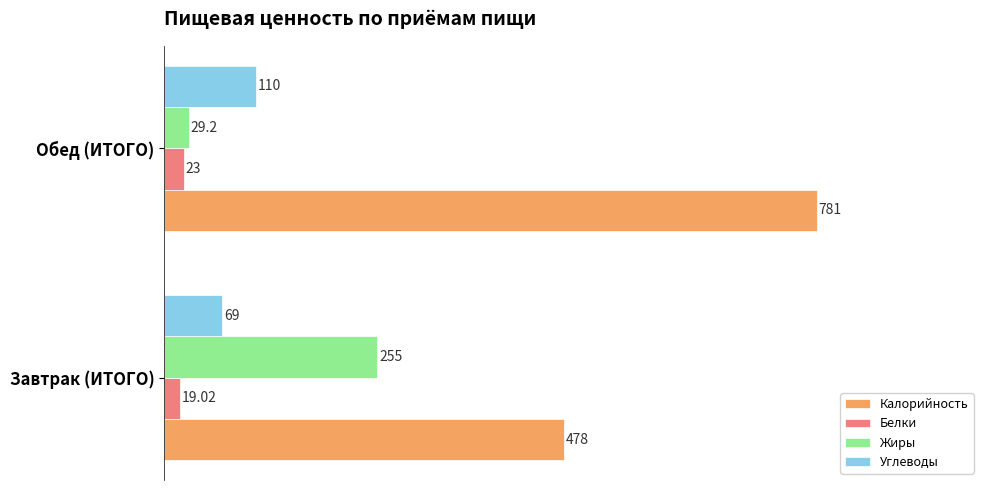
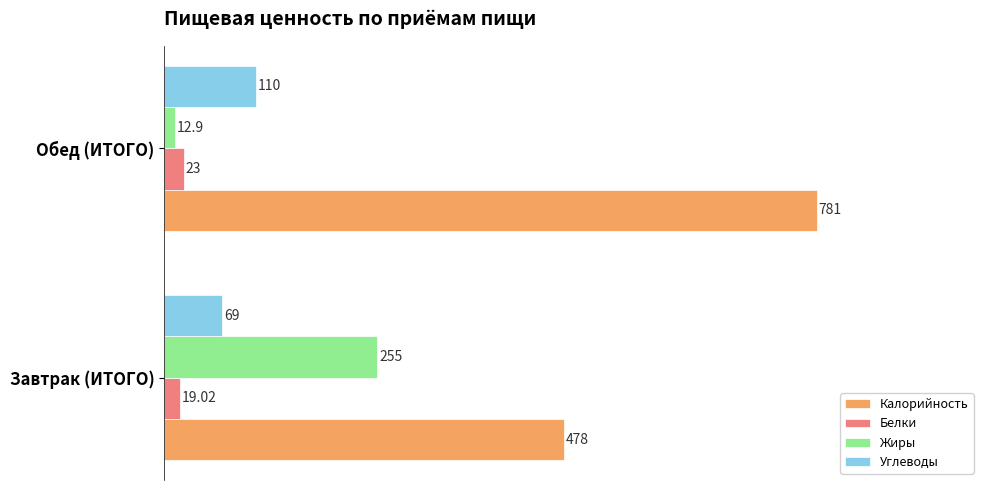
Жиры, Обед (ИТОГО): 29.2 -> 12.9
